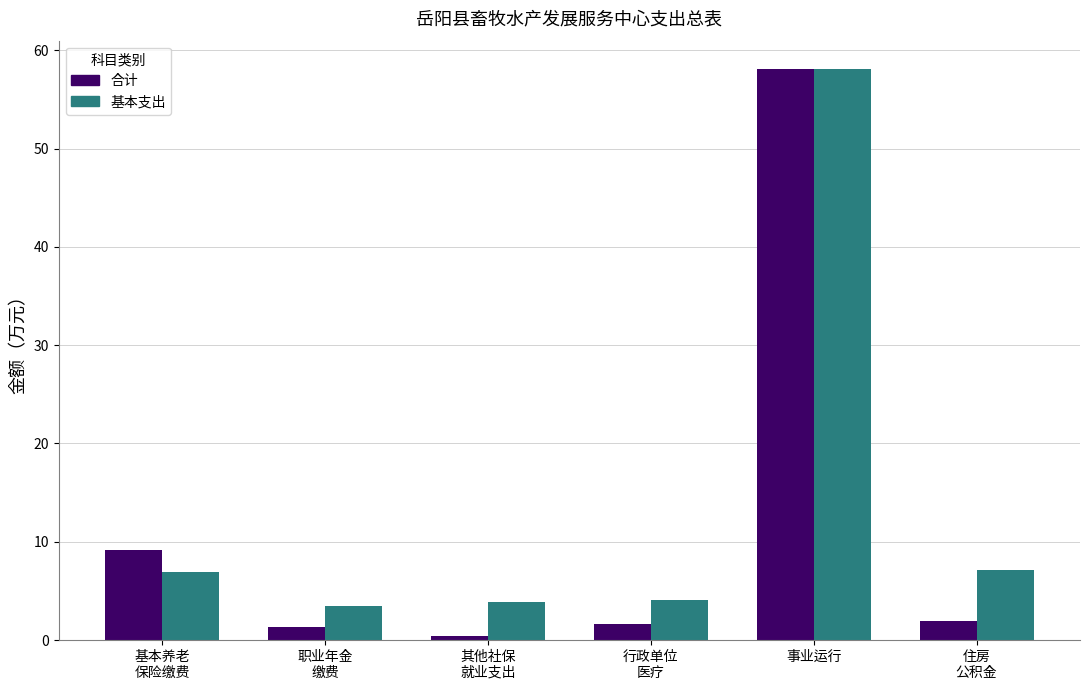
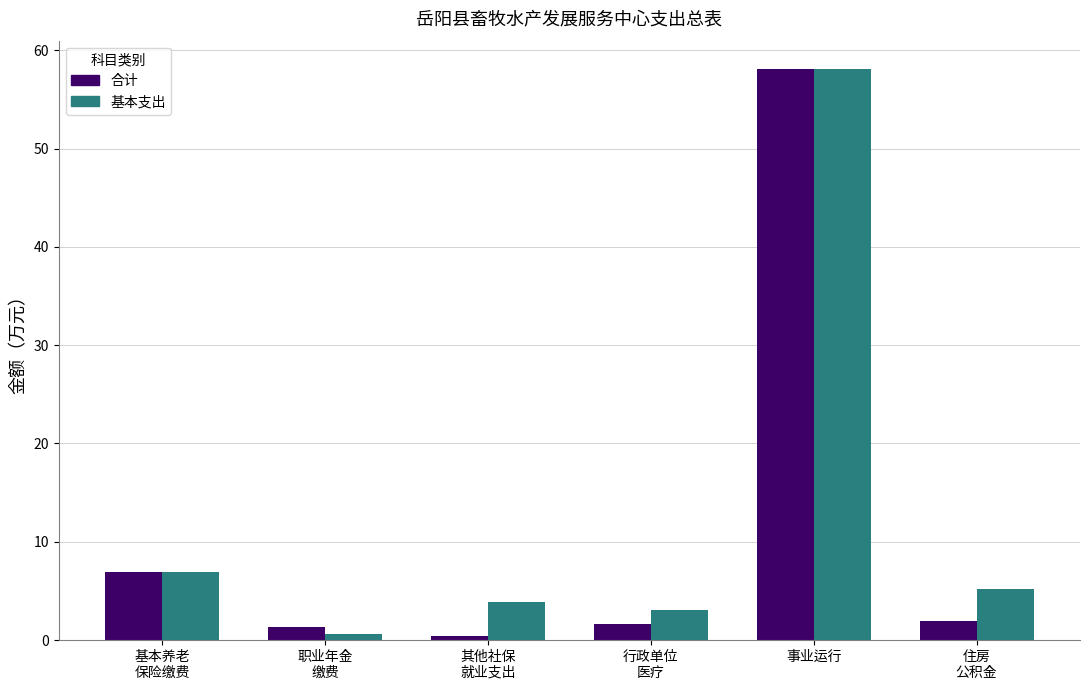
合计, 基本养老 保险缴费: 9 -> 7
基本支出, 职业年金 缴费: 3 -> 1
基本支出, 行政单位 医疗: 4 -> 3
基本支出, 住房 公积金: 7 -> 5
